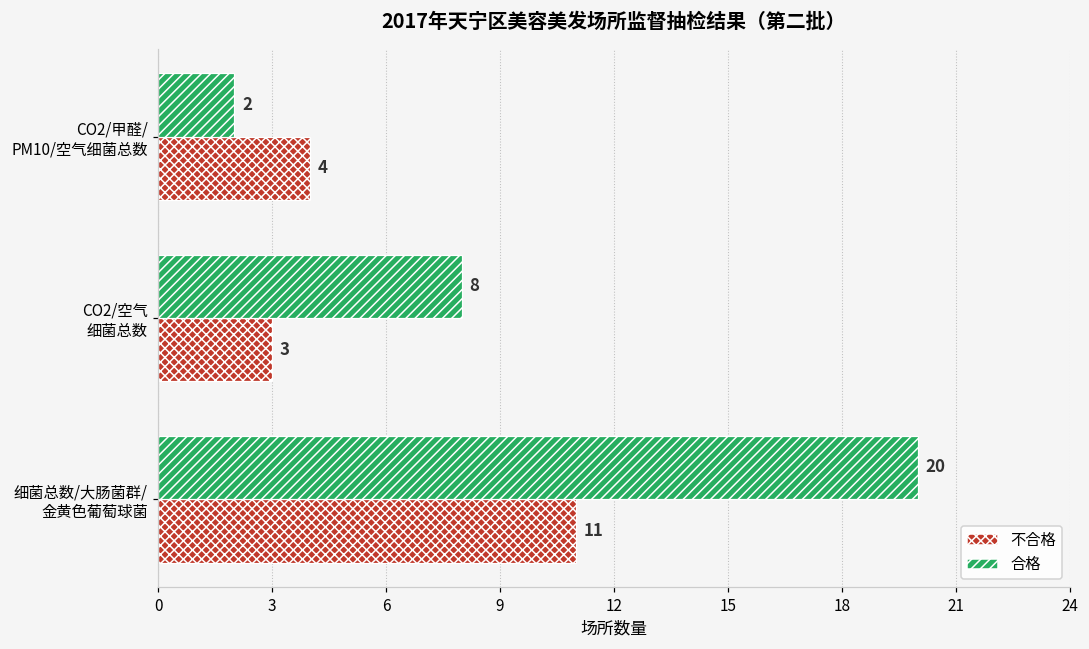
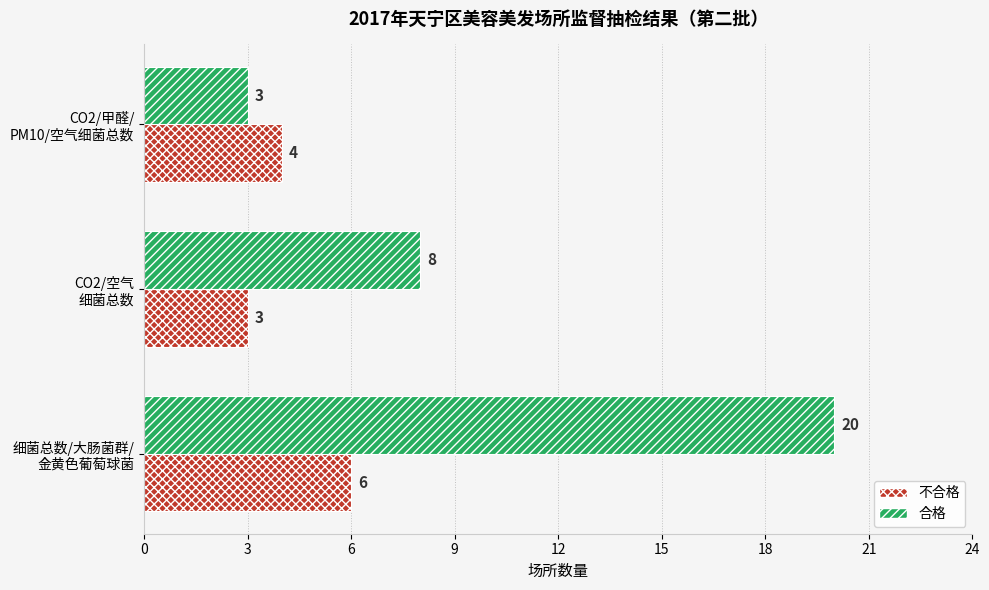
合格, CO2/甲醛/ PM10/空气细菌总数: 2 -> 3
不合格, 细菌总数/大肠菌群/ 金黄色葡萄球菌: 11 -> 6
